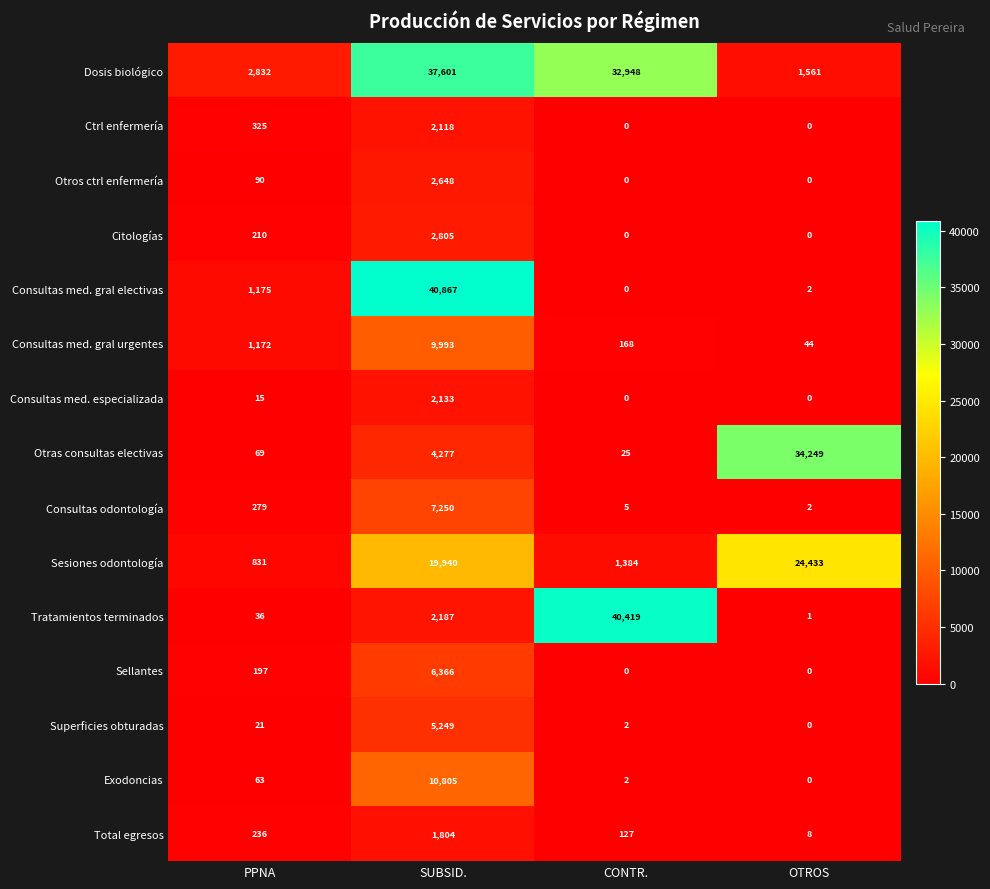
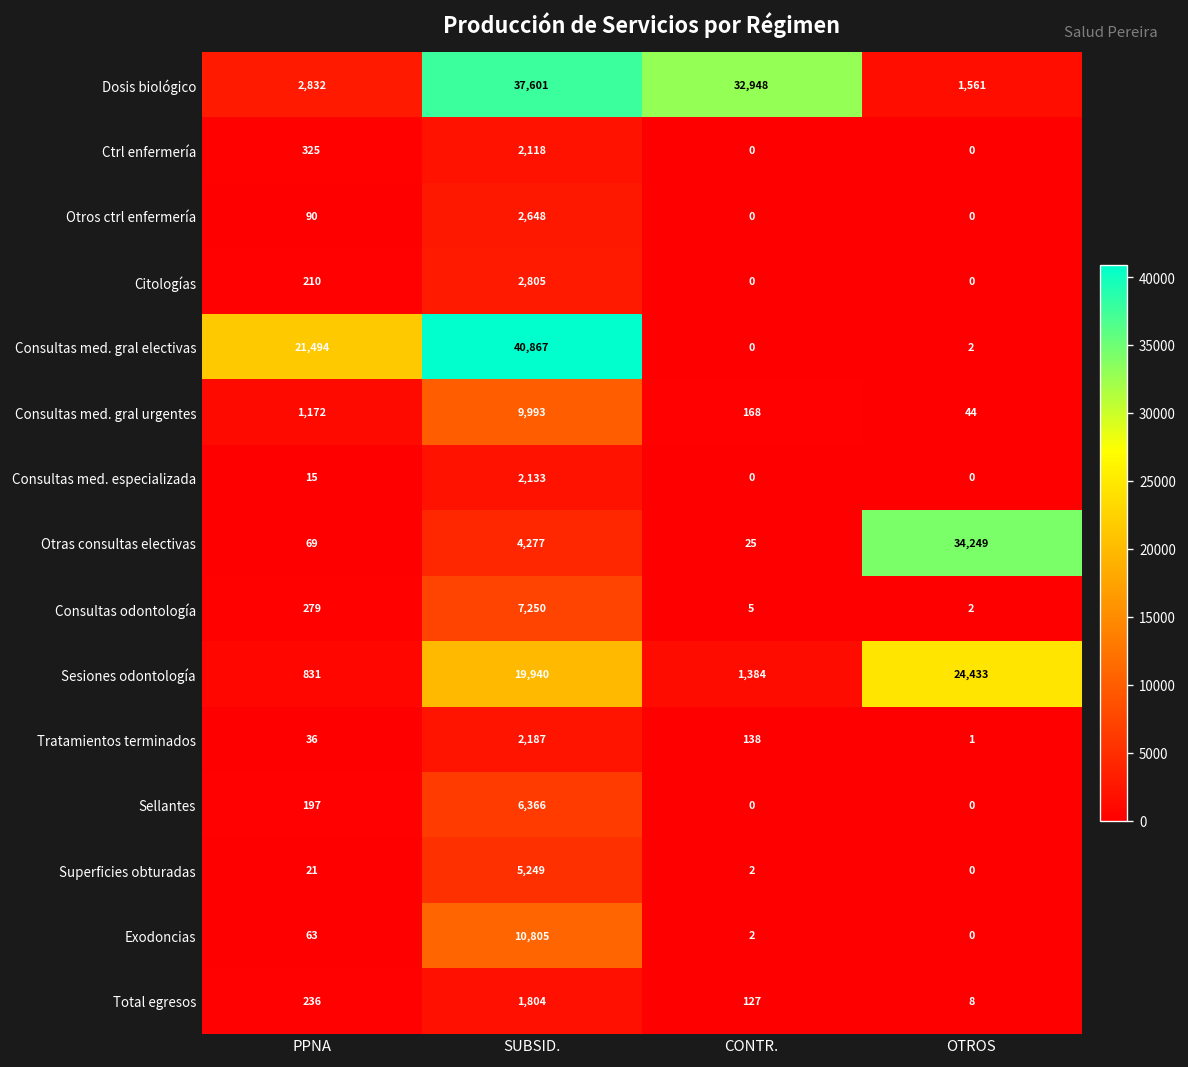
Consultas med. gral electivas, PPNA: 1,175 -> 21,494
Tratamientos terminados, CONTR.: 40,419 -> 138
